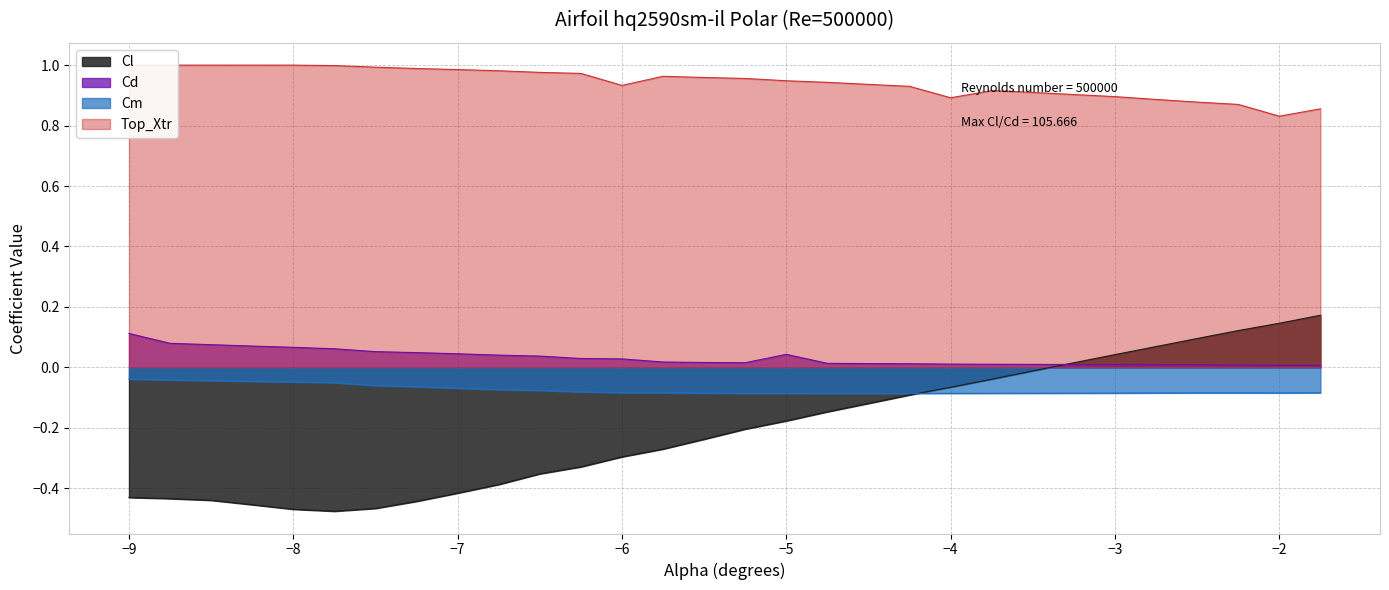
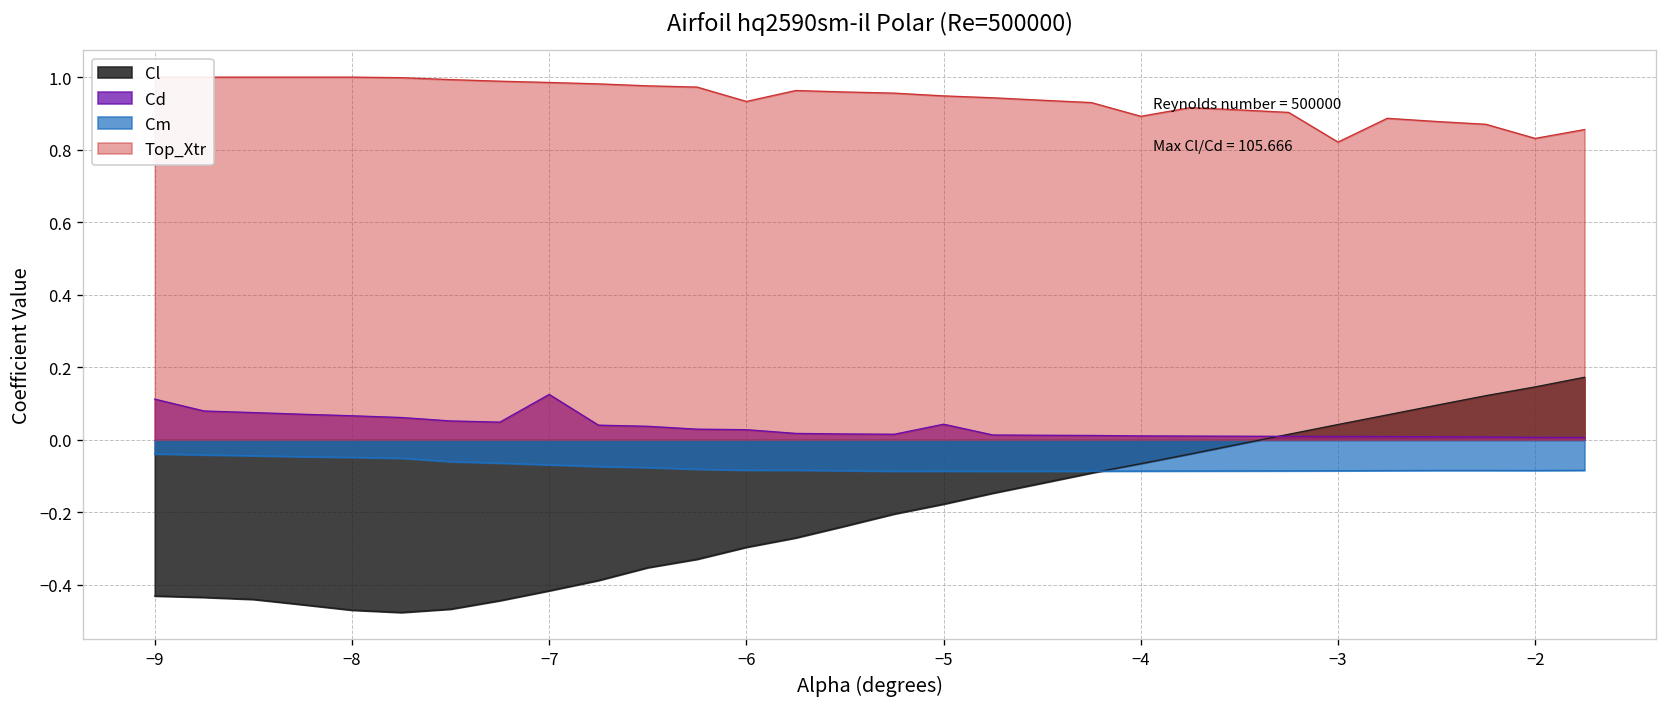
Cd, −7: 0.05 -> 0.13
Top_Xtr, −3: 0.90 -> 0.82
